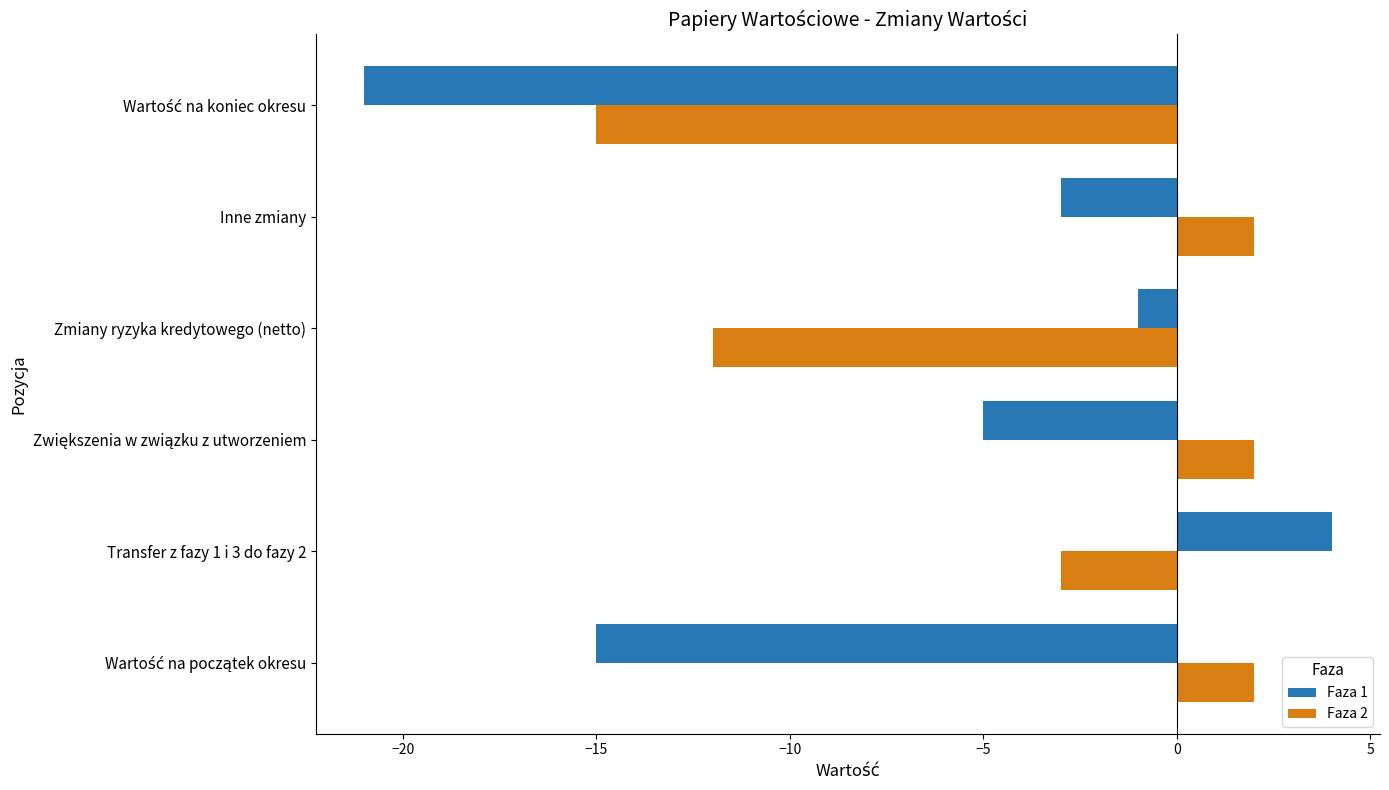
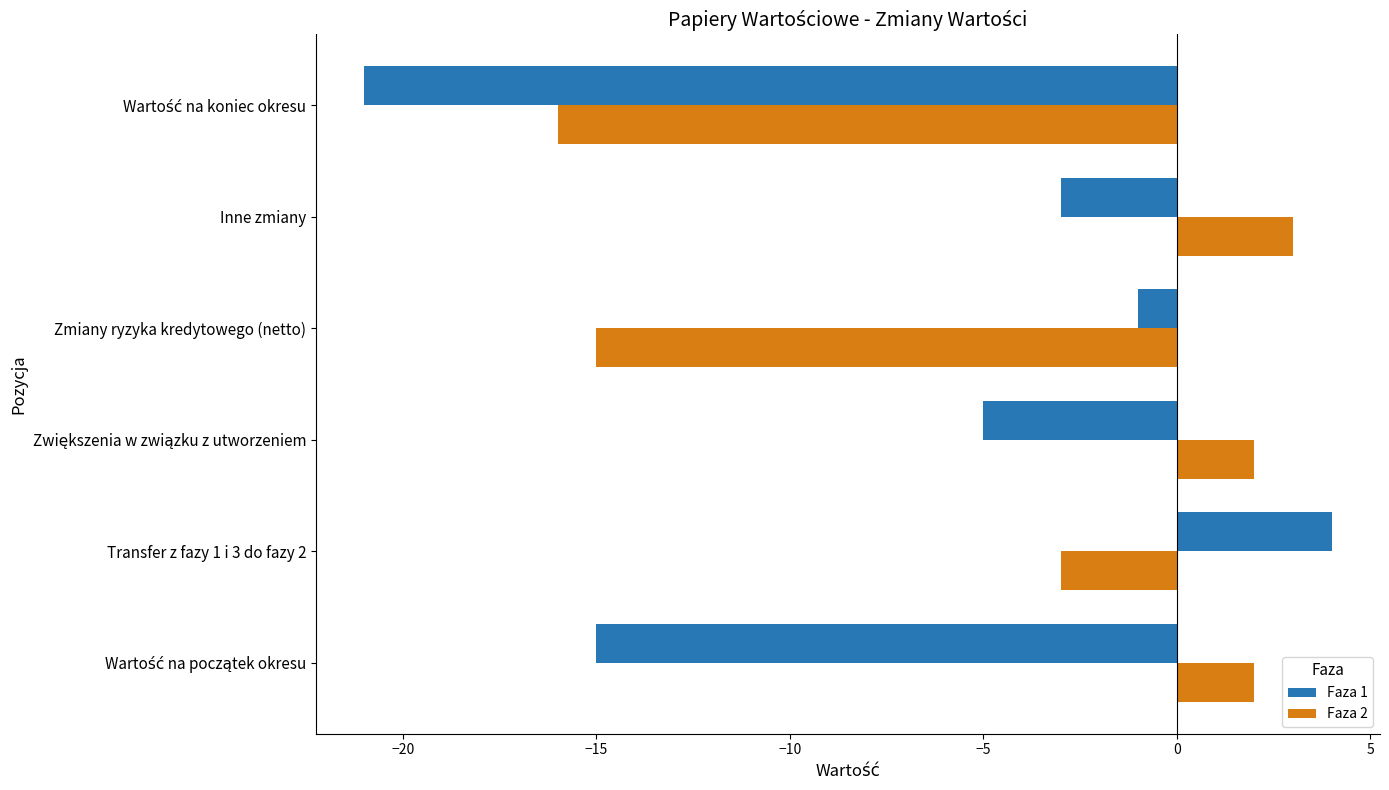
Faza 2, Wartość na koniec okresu: -15 -> -16
Faza 2, Inne zmiany: 2 -> 3
Faza 2, Zmiany ryzyka kredytowego (netto): -12 -> -15
